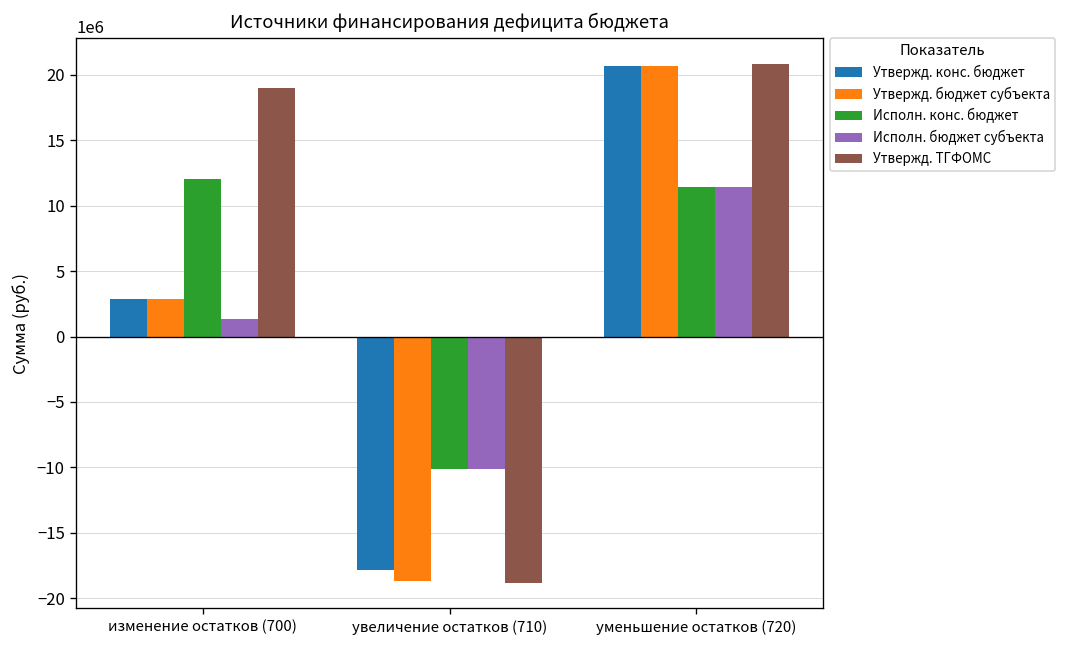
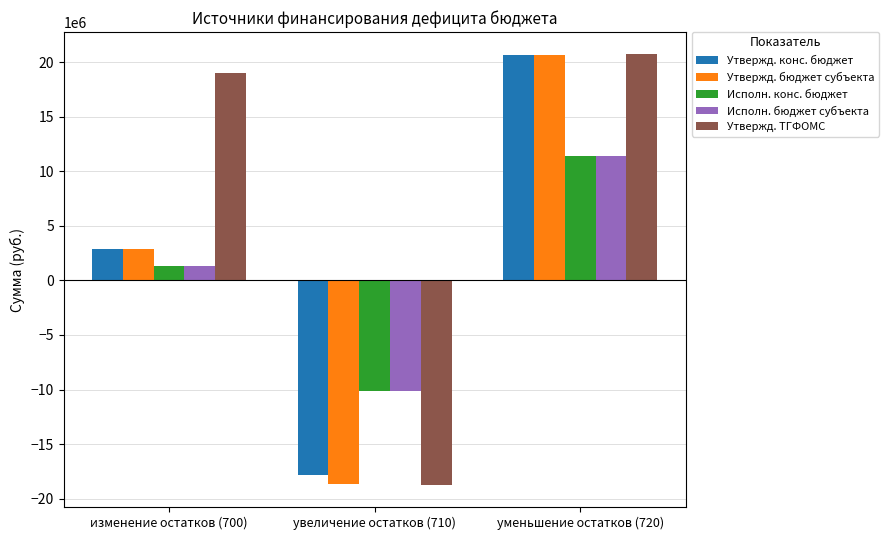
Исполн. конс. бюджет, изменение остатков (700): 12000000 -> 1300000
